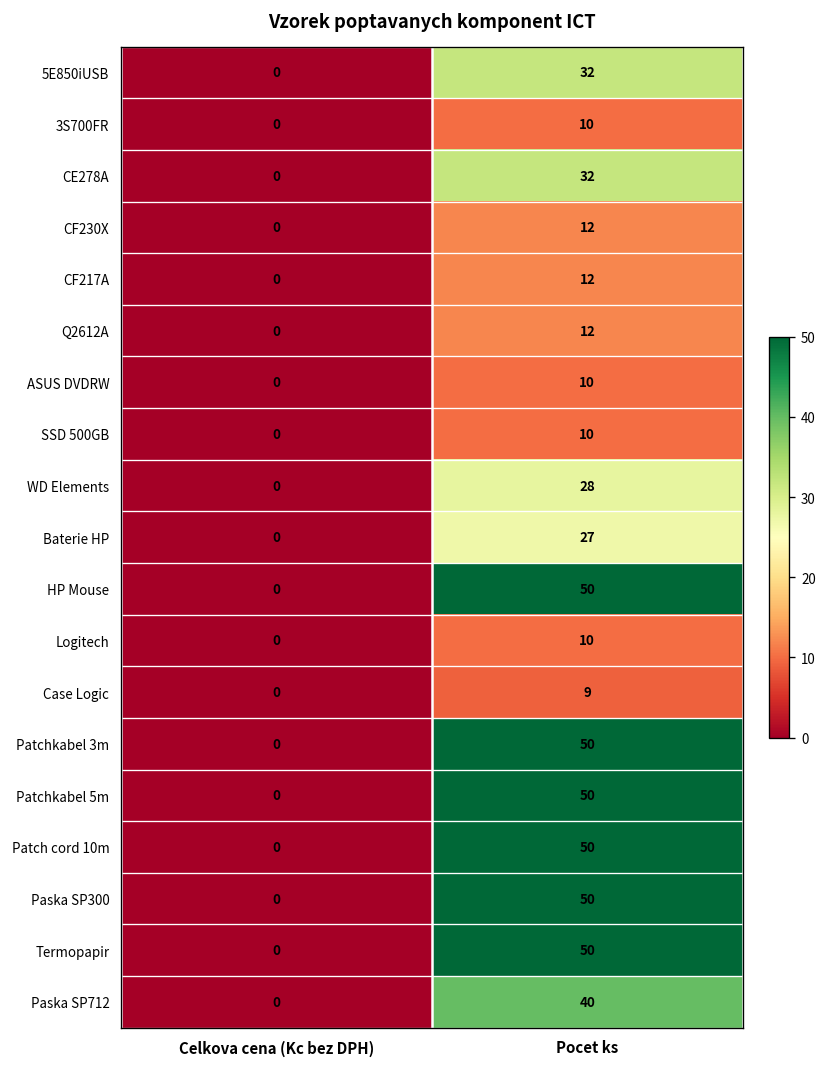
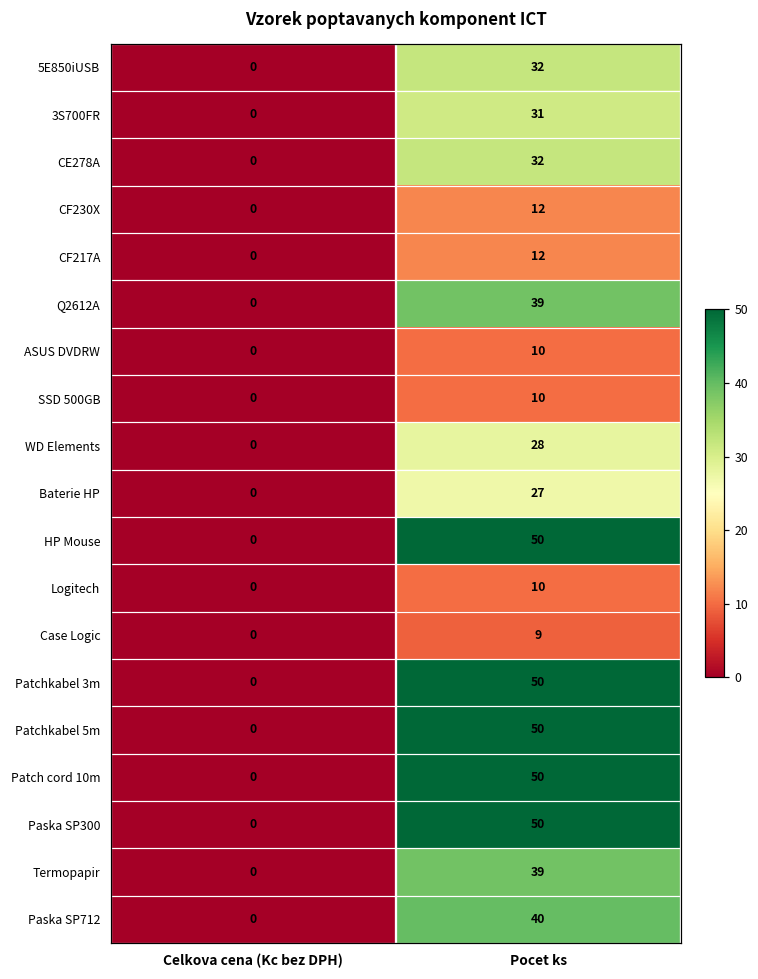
3S700FR, Pocet ks: 10 -> 31
Q2612A, Pocet ks: 12 -> 39
Termopapir, Pocet ks: 50 -> 39
